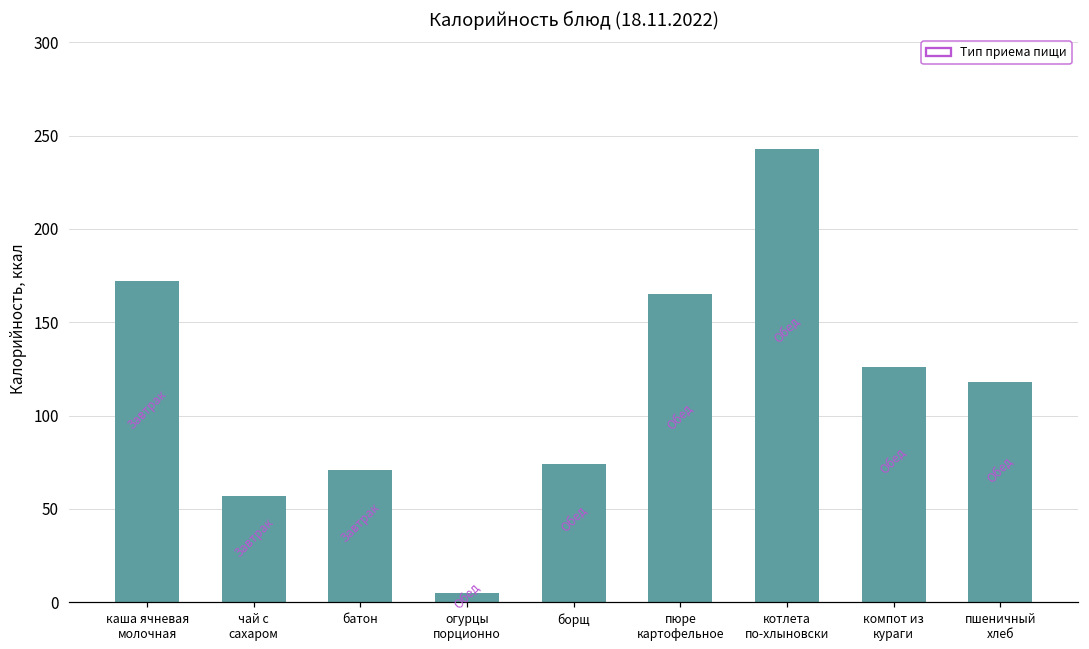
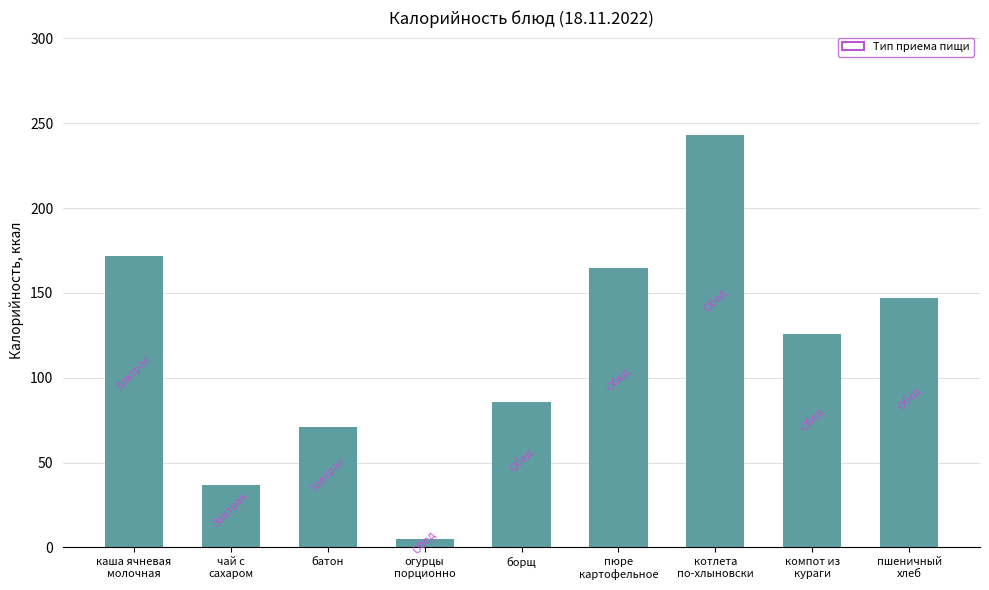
чай с сахаром: 57 -> 37
борщ: 74 -> 86
пшеничный хлеб: 118 -> 147
